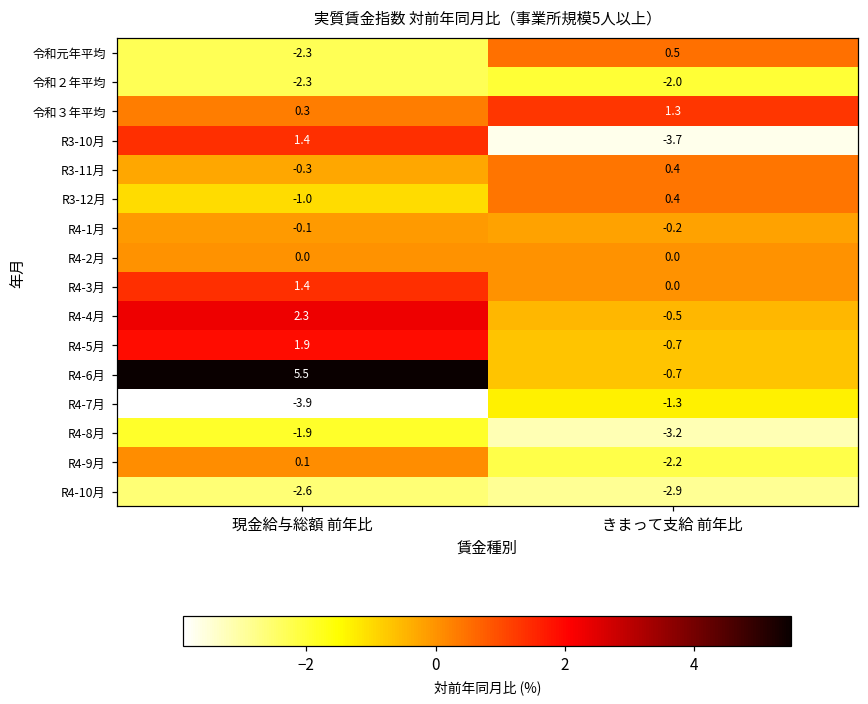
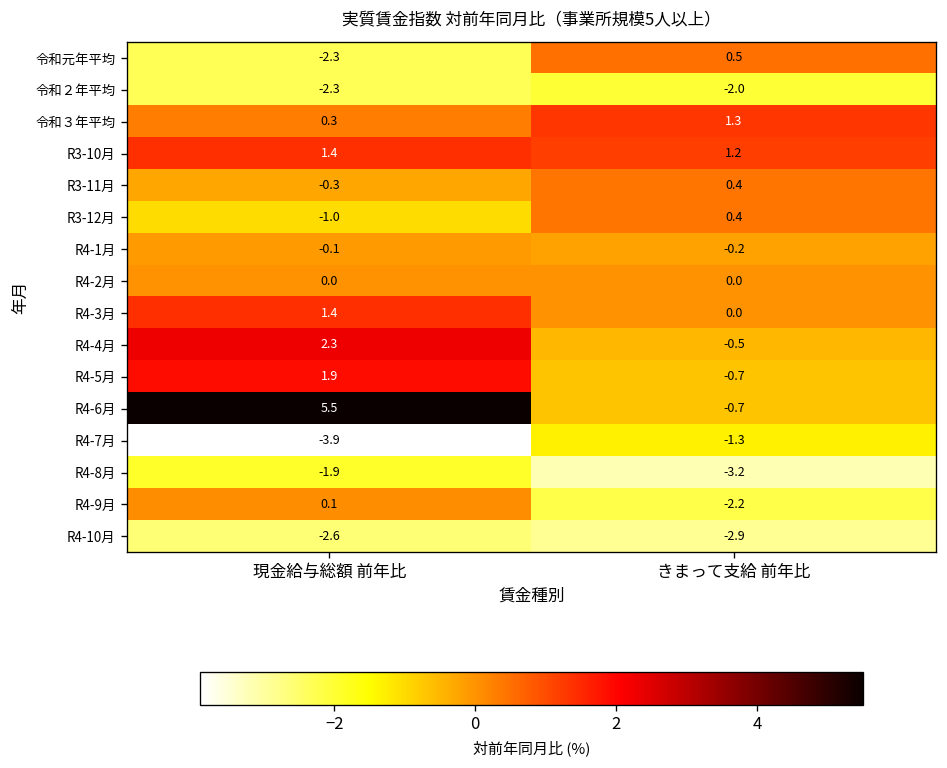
R3-10月, きまって支給 前年比: -3.7 -> 1.2
